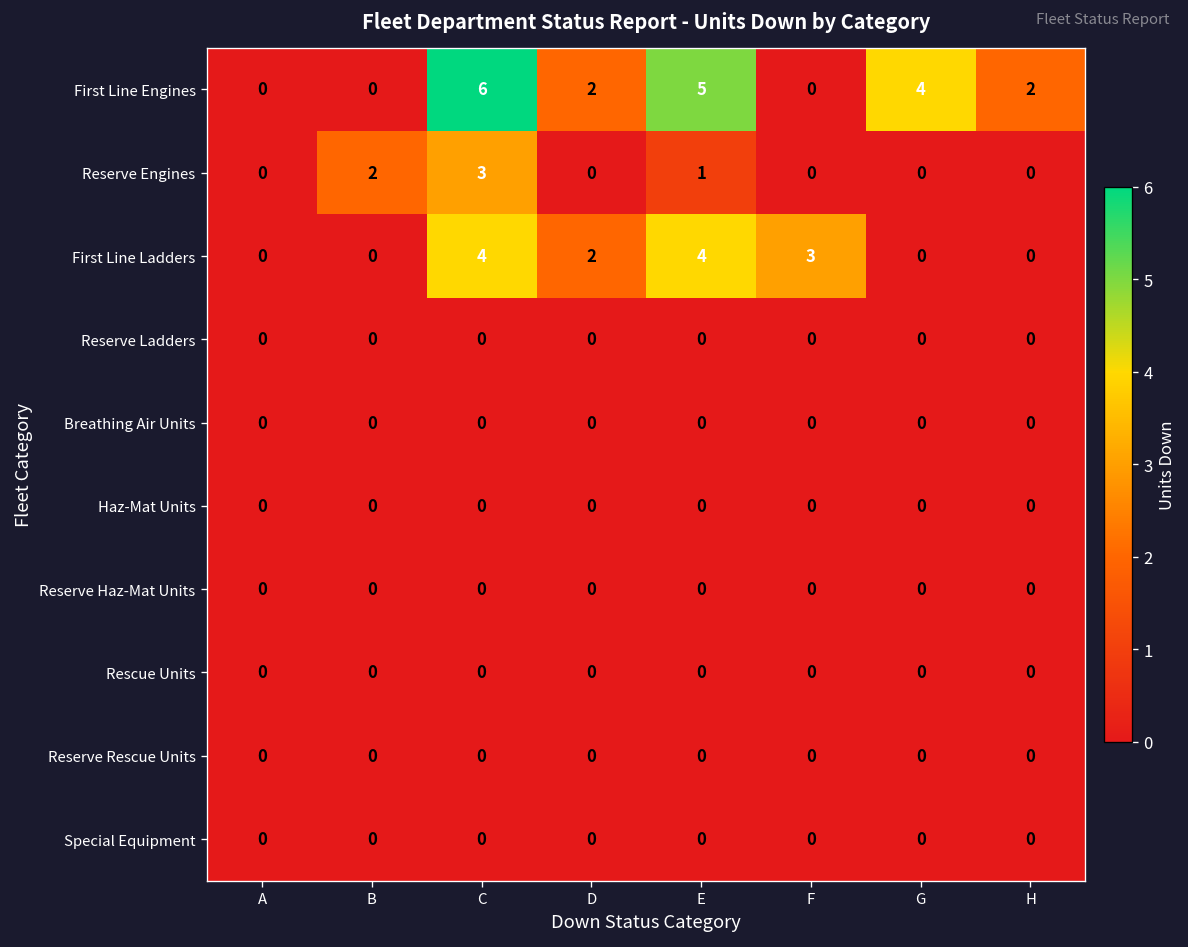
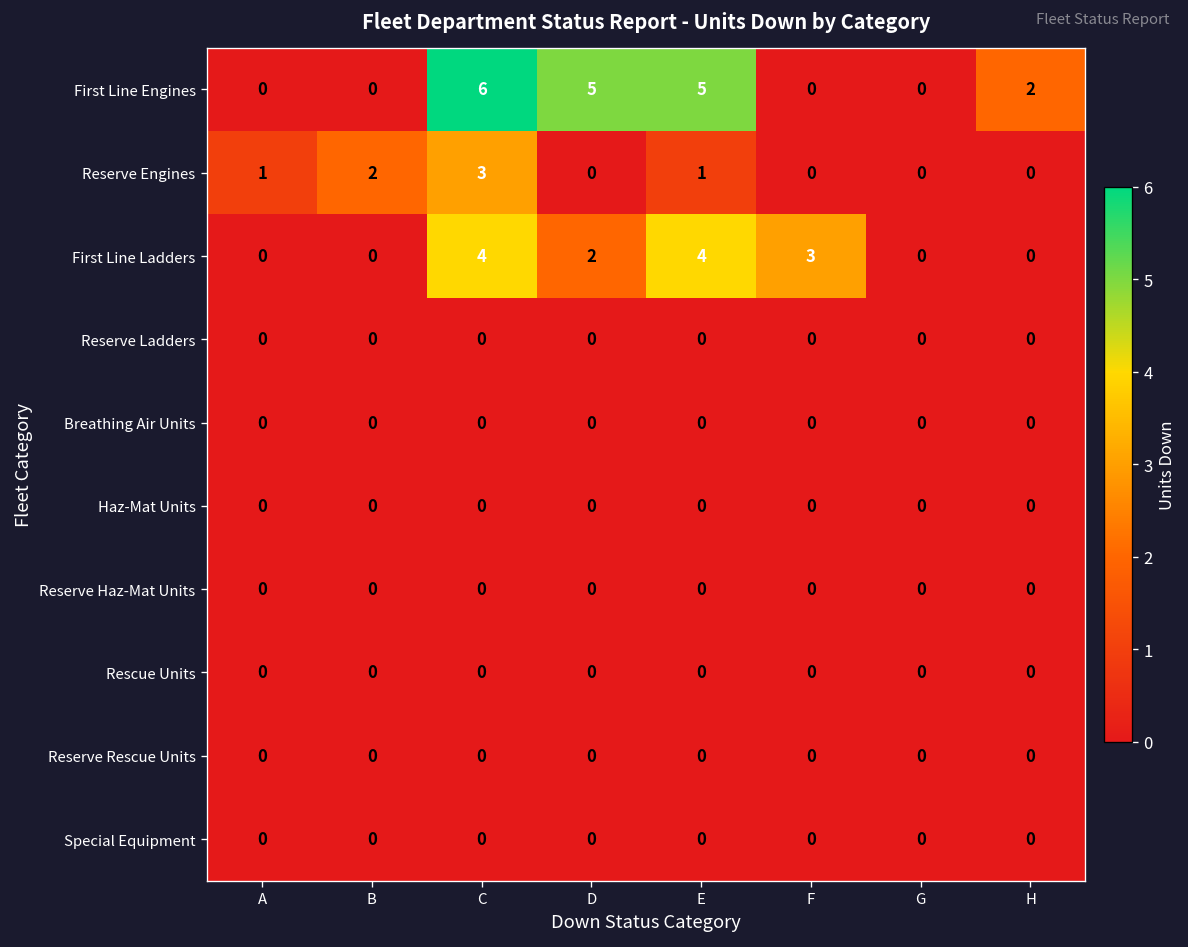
First Line Engines, D: 2 -> 5
First Line Engines, G: 4 -> 0
Reserve Engines, A: 0 -> 1
